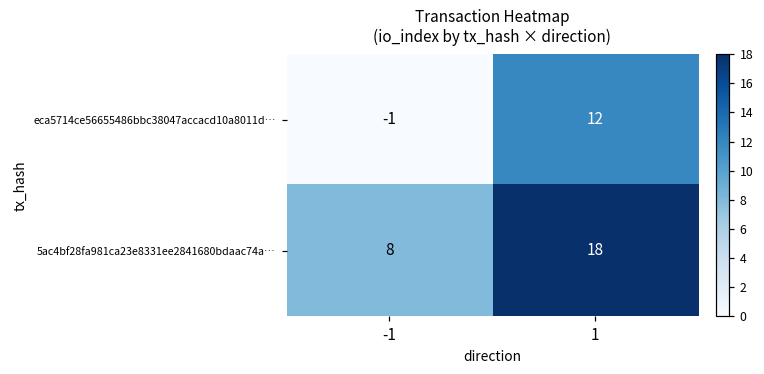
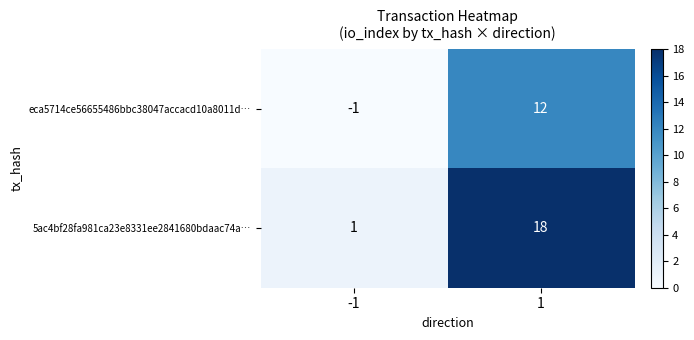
5ac4bf28fa981ca23e8331ee2841680bdaac74a…, -1: 8 -> 1
